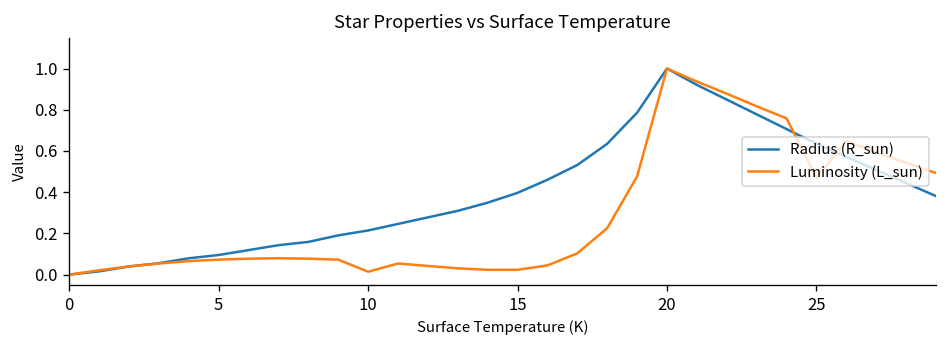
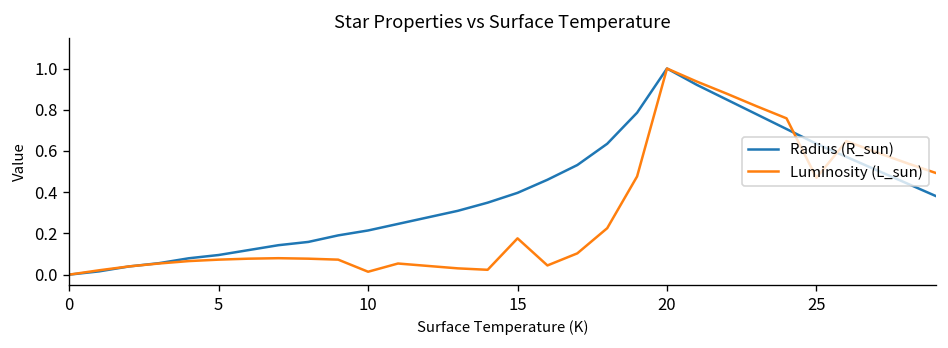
Luminosity (L_sun), 15: 0.02 -> 0.18
